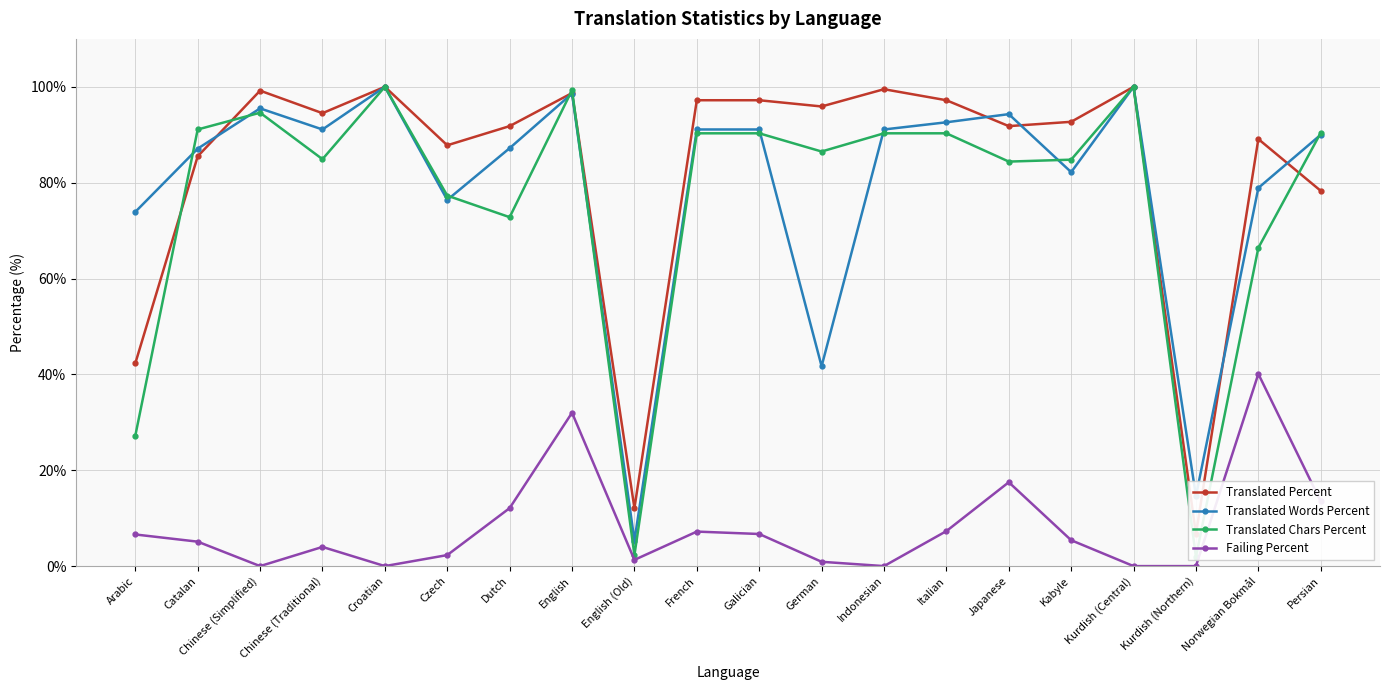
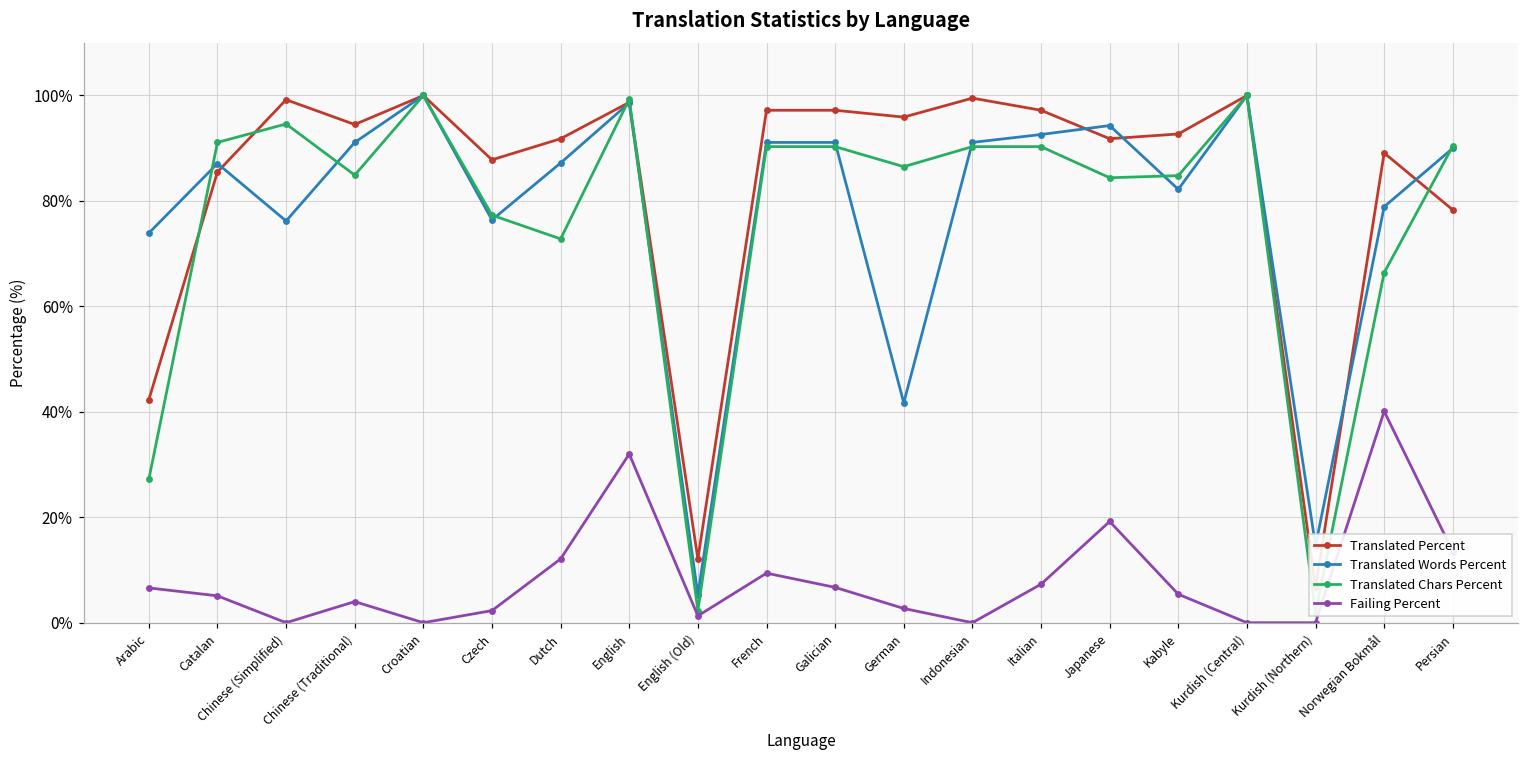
Translated Words Percent, Chinese (Simplified): 96% -> 76%
Failing Percent, French: 7% -> 9%
Failing Percent, German: 1% -> 3%
Failing Percent, Japanese: 18% -> 19%
